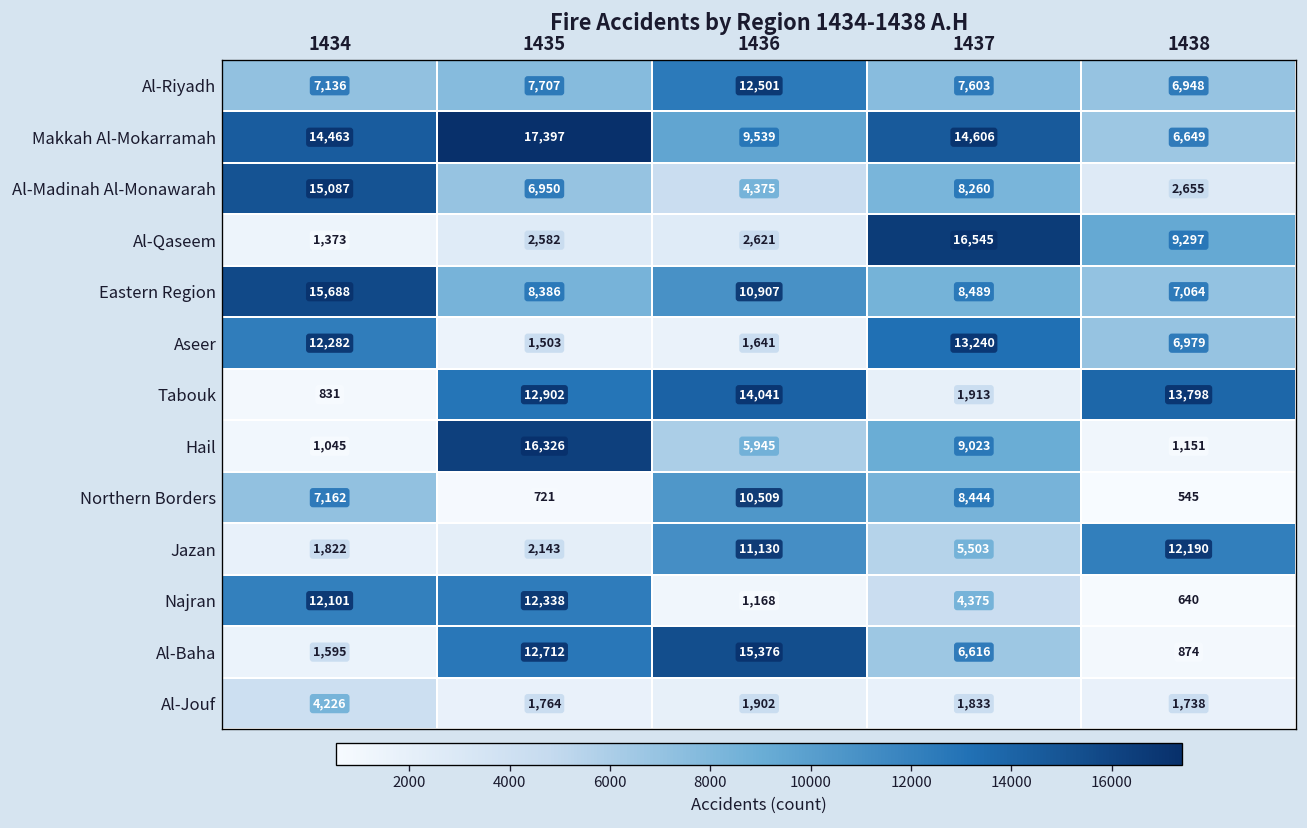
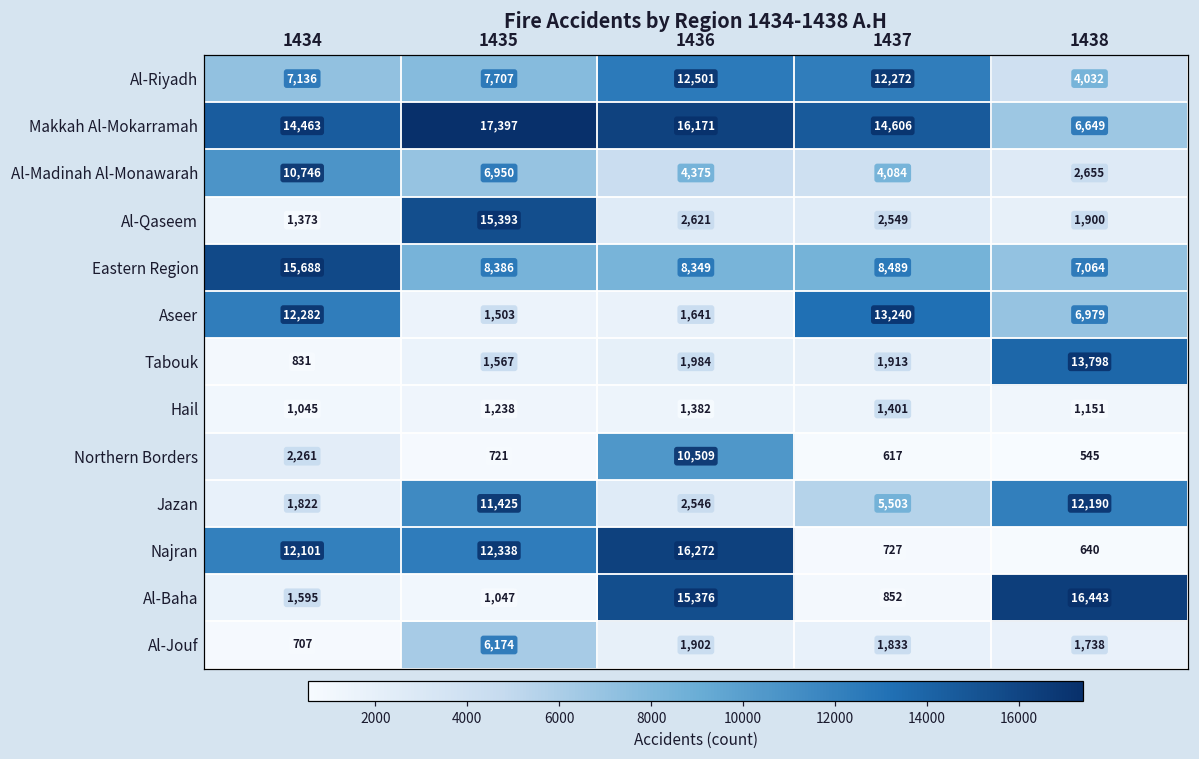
Al-Riyadh, 1437: 7,603 -> 12,272
Al-Riyadh, 1438: 6,948 -> 4,032
Makkah Al-Mokarramah, 1436: 9,539 -> 16,171
Al-Madinah Al-Monawarah, 1434: 15,087 -> 10,746
Al-Madinah Al-Monawarah, 1437: 8,260 -> 4,084
Al-Qaseem, 1435: 2,582 -> 15,393
Al-Qaseem, 1437: 16,545 -> 2,549
Al-Qaseem, 1438: 9,297 -> 1,900
Eastern Region, 1436: 10,907 -> 8,349
Tabouk, 1435: 12,902 -> 1,567
Tabouk, 1436: 14,041 -> 1,984
Hail, 1435: 16,326 -> 1,238
Hail, 1436: 5,945 -> 1,382
Hail, 1437: 9,023 -> 1,401
Northern Borders, 1434: 7,162 -> 2,261
Northern Borders, 1437: 8,444 -> 617
Jazan, 1435: 2,143 -> 11,425
Jazan, 1436: 11,130 -> 2,546
Najran, 1436: 1,168 -> 16,272
Najran, 1437: 4,375 -> 727
Al-Baha, 1435: 12,712 -> 1,047
Al-Baha, 1437: 6,616 -> 852
Al-Baha, 1438: 874 -> 16,443
Al-Jouf, 1434: 4,226 -> 707
Al-Jouf, 1435: 1,764 -> 6,174
